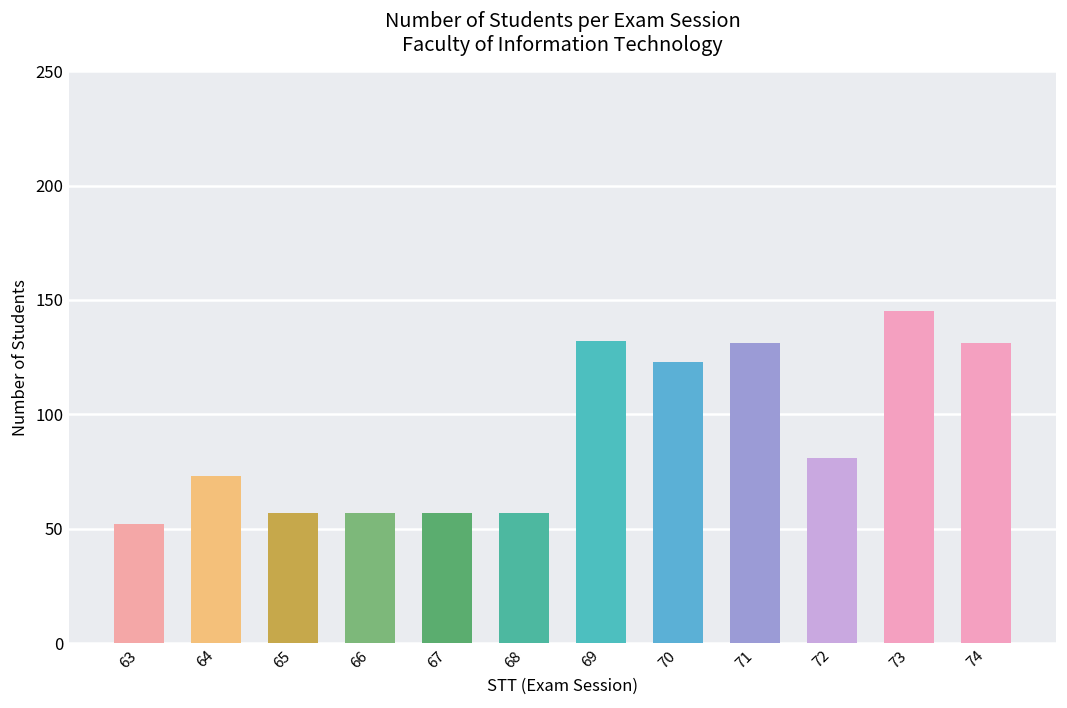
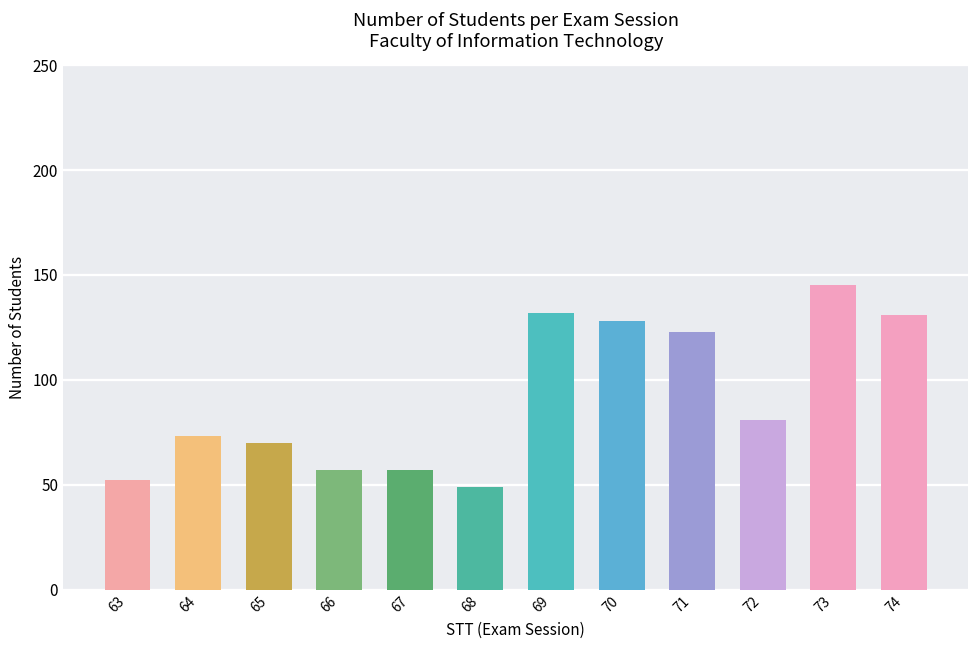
65: 57 -> 70
68: 57 -> 49
70: 123 -> 128
71: 131 -> 123
